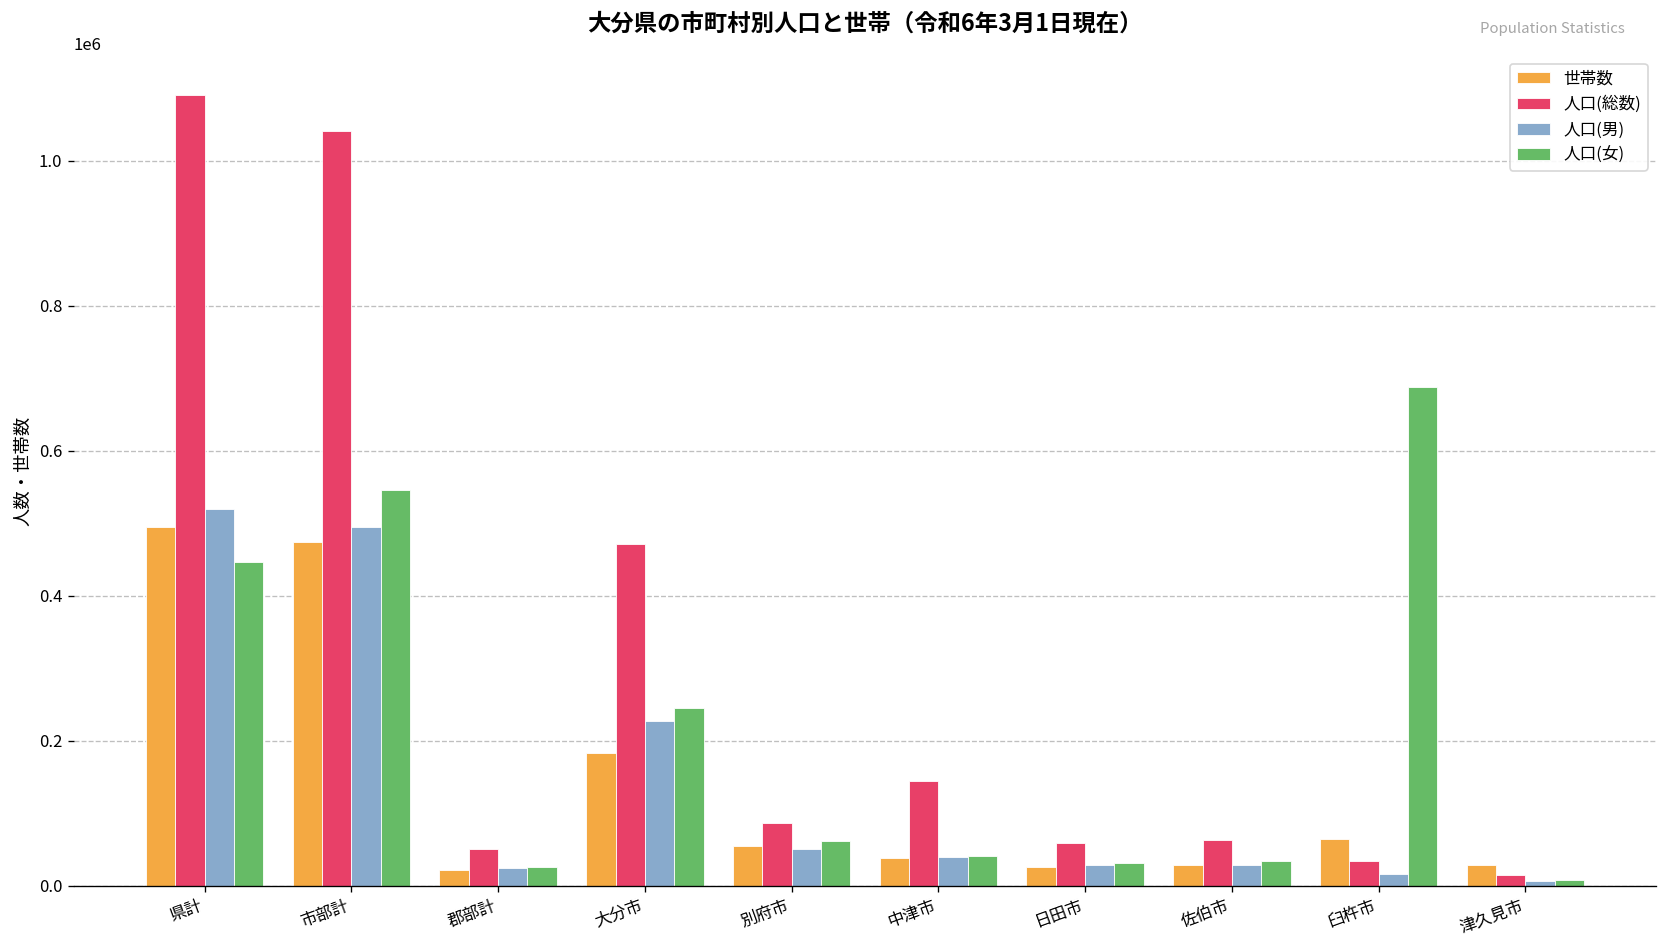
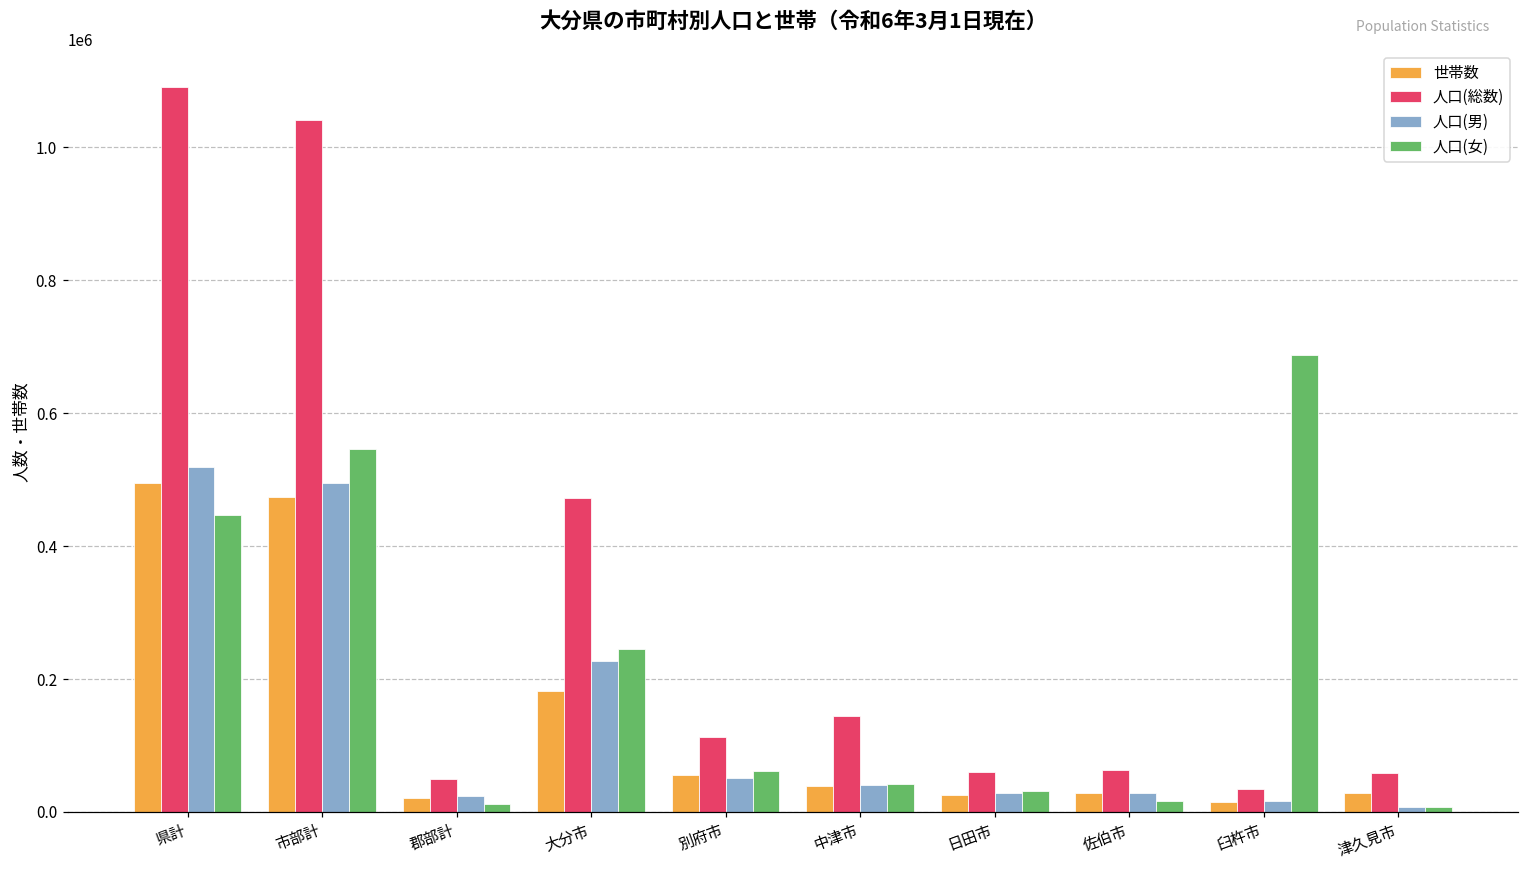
人口(女), 郡部計: 30000 -> 10000
人口(総数), 別府市: 90000 -> 110000
人口(女), 佐伯市: 30000 -> 20000
世帯数, 臼杵市: 60000 -> 10000
人口(総数), 津久見市: 10000 -> 60000
